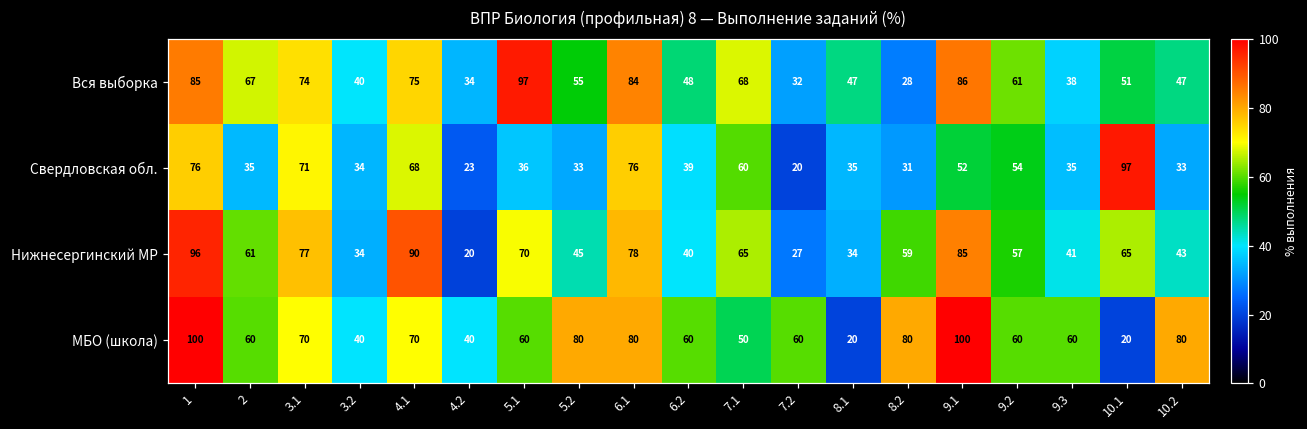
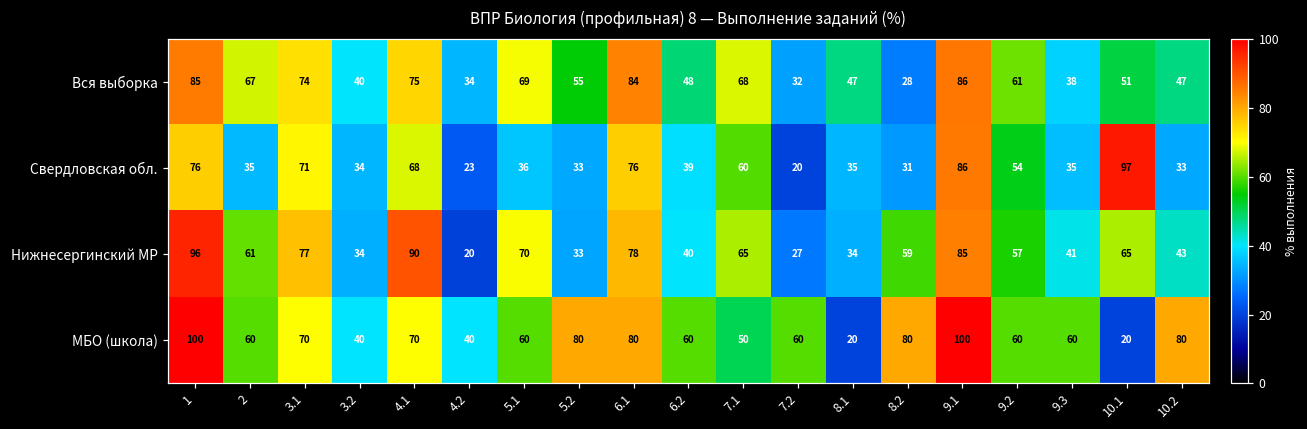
Вся выборка, 5.1: 97 -> 69
Свердловская обл., 9.1: 52 -> 86
Нижнесергинский МР, 5.2: 45 -> 33
